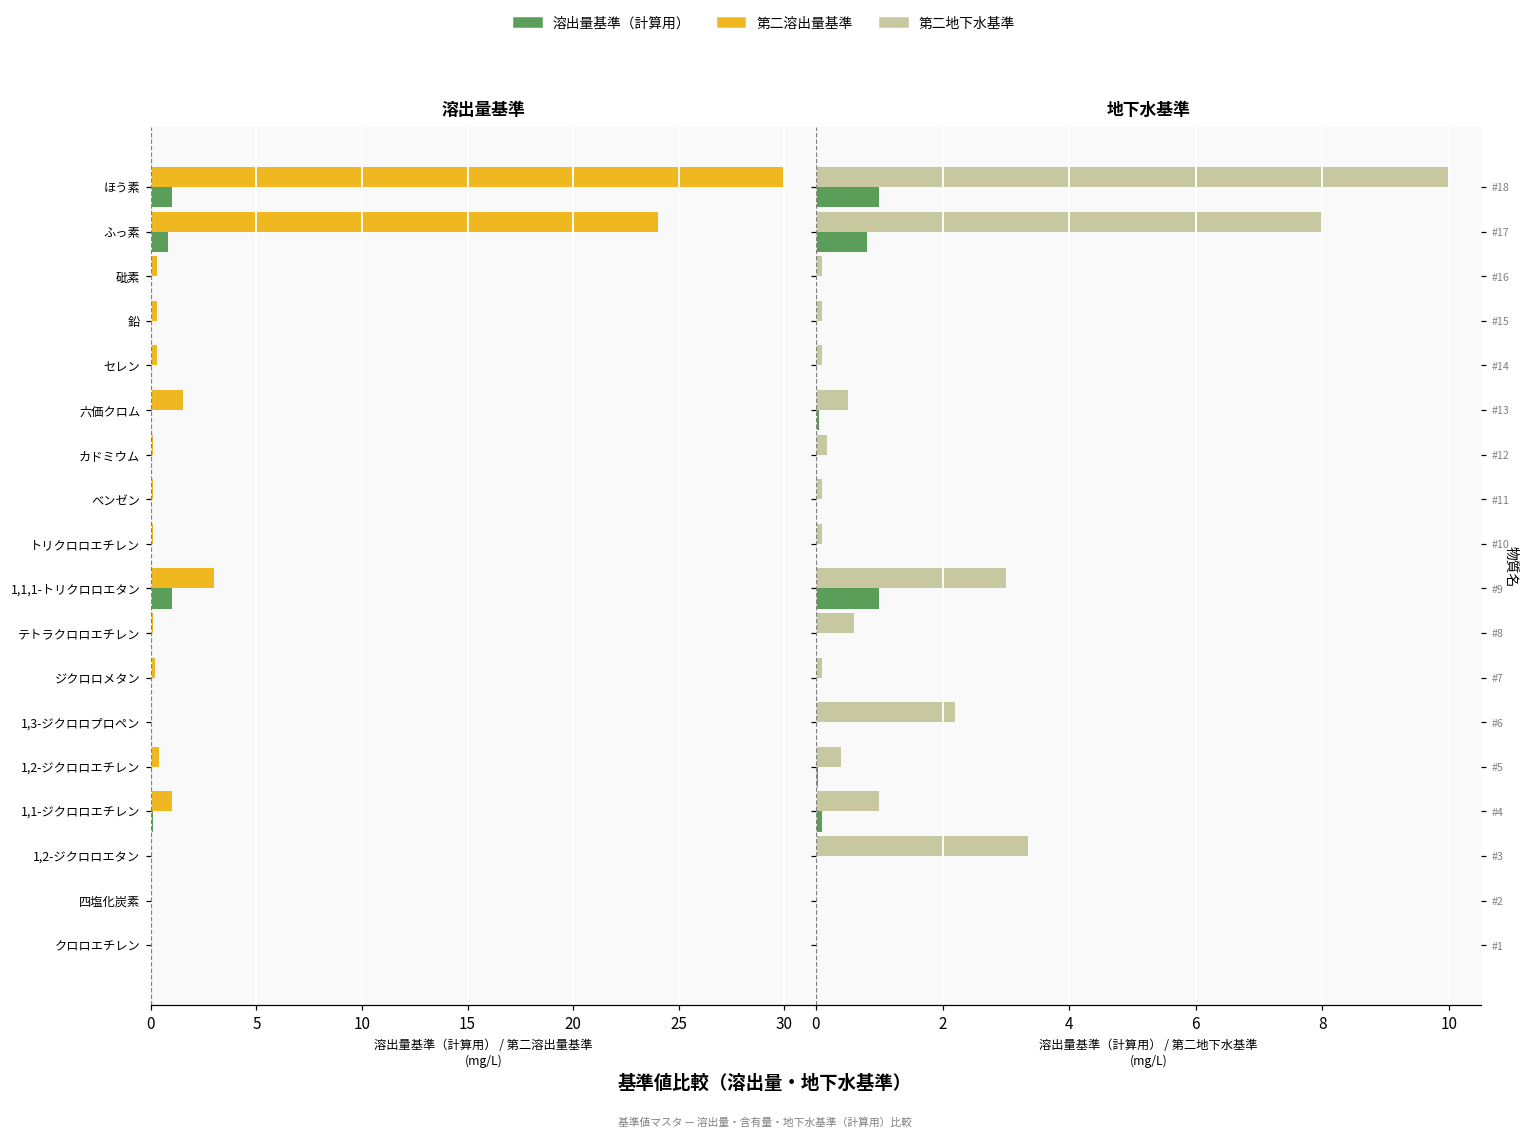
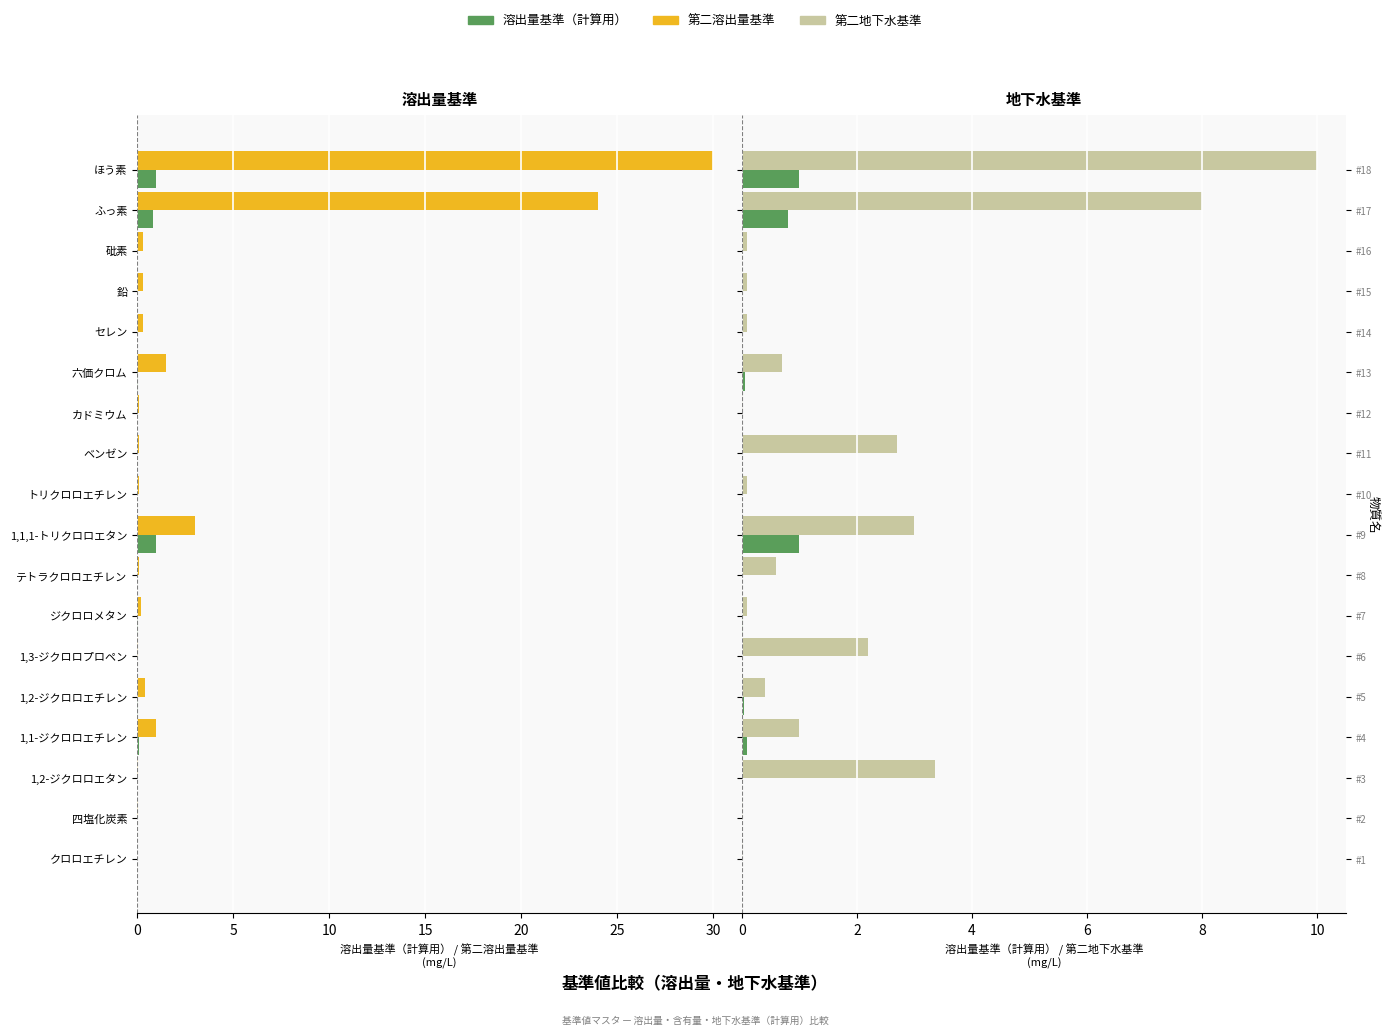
地下水基準, 第二地下水基準, #13: 0.5 -> 0.7
地下水基準, 第二地下水基準, #12: 0.2 -> 0.0
地下水基準, 第二地下水基準, #11: 0.1 -> 2.7
